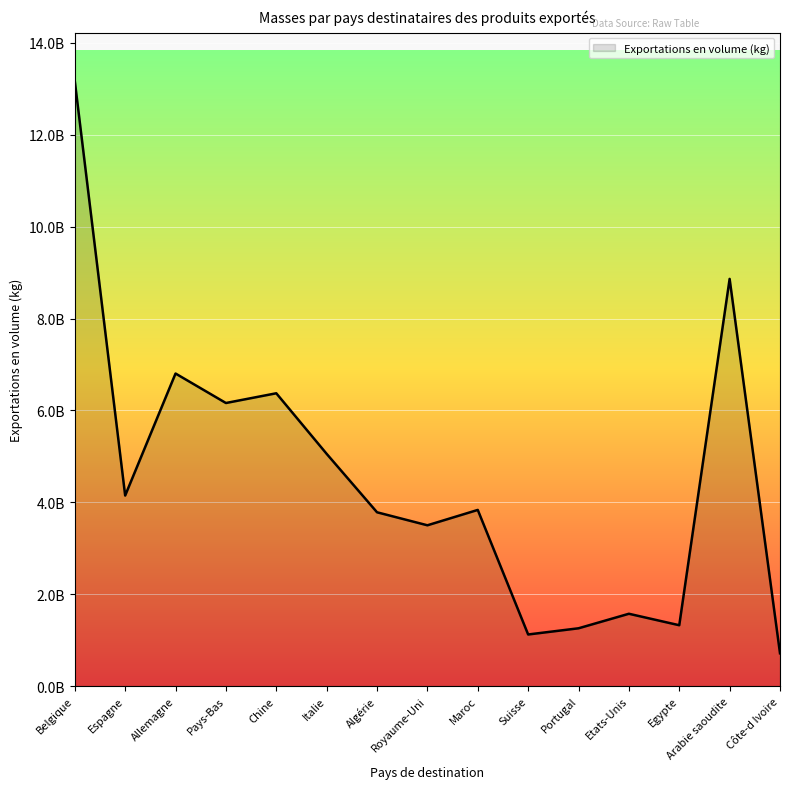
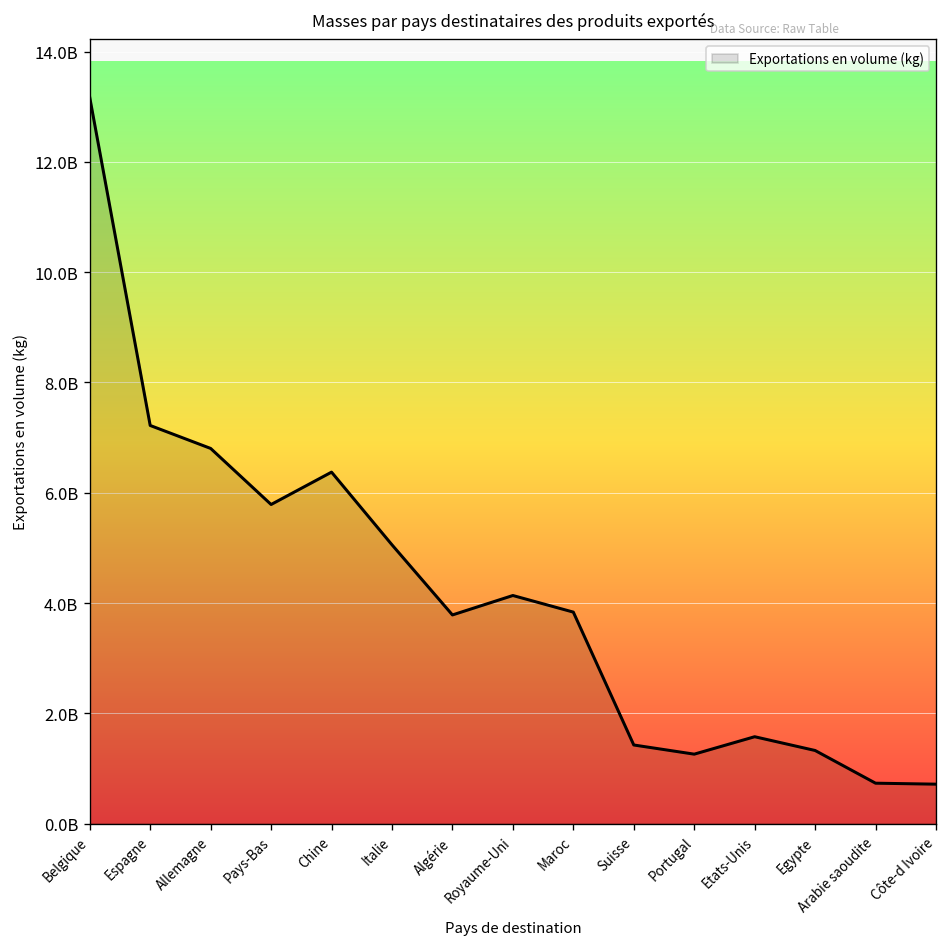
Espagne: 4100000000 -> 7200000000
Pays-Bas: 6200000000 -> 5800000000
Royaume-Uni: 3500000000 -> 4100000000
Suisse: 1100000000 -> 1400000000
Arabie saoudite: 8900000000 -> 700000000
